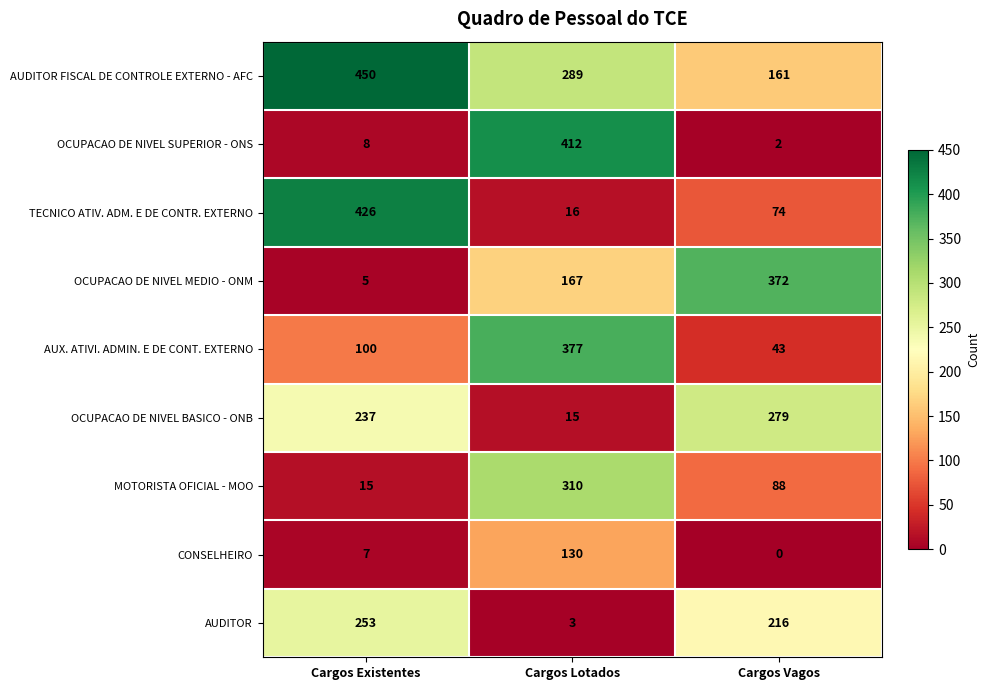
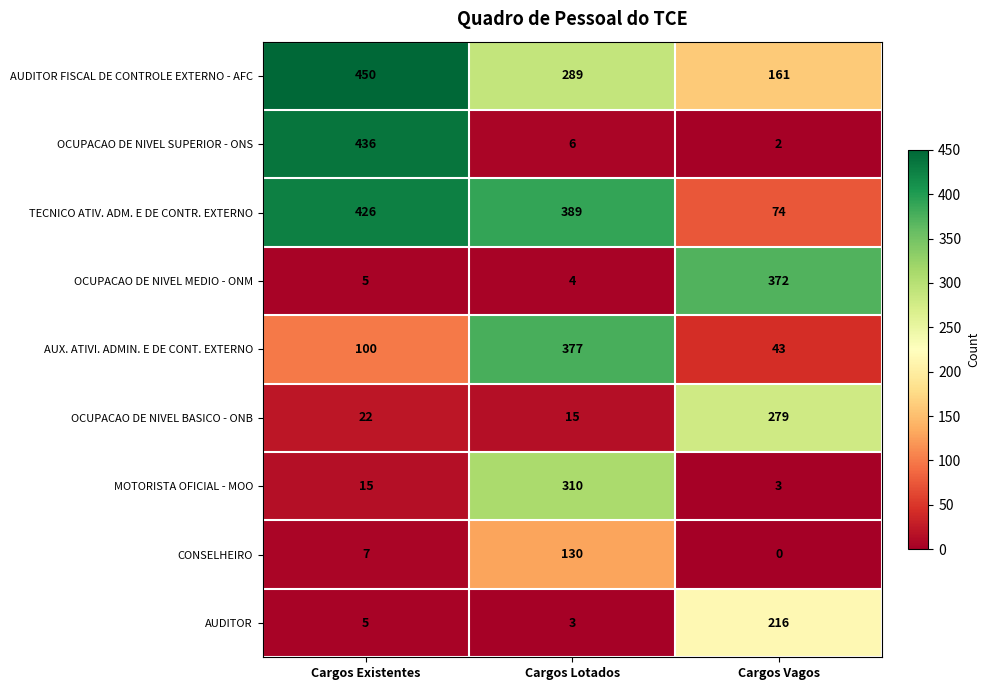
OCUPACAO DE NIVEL SUPERIOR - ONS, Cargos Existentes: 8 -> 436
OCUPACAO DE NIVEL SUPERIOR - ONS, Cargos Lotados: 412 -> 6
TECNICO ATIV. ADM. E DE CONTR. EXTERNO, Cargos Lotados: 16 -> 389
OCUPACAO DE NIVEL MEDIO - ONM, Cargos Lotados: 167 -> 4
OCUPACAO DE NIVEL BASICO - ONB, Cargos Existentes: 237 -> 22
MOTORISTA OFICIAL - MOO, Cargos Vagos: 88 -> 3
AUDITOR, Cargos Existentes: 253 -> 5
